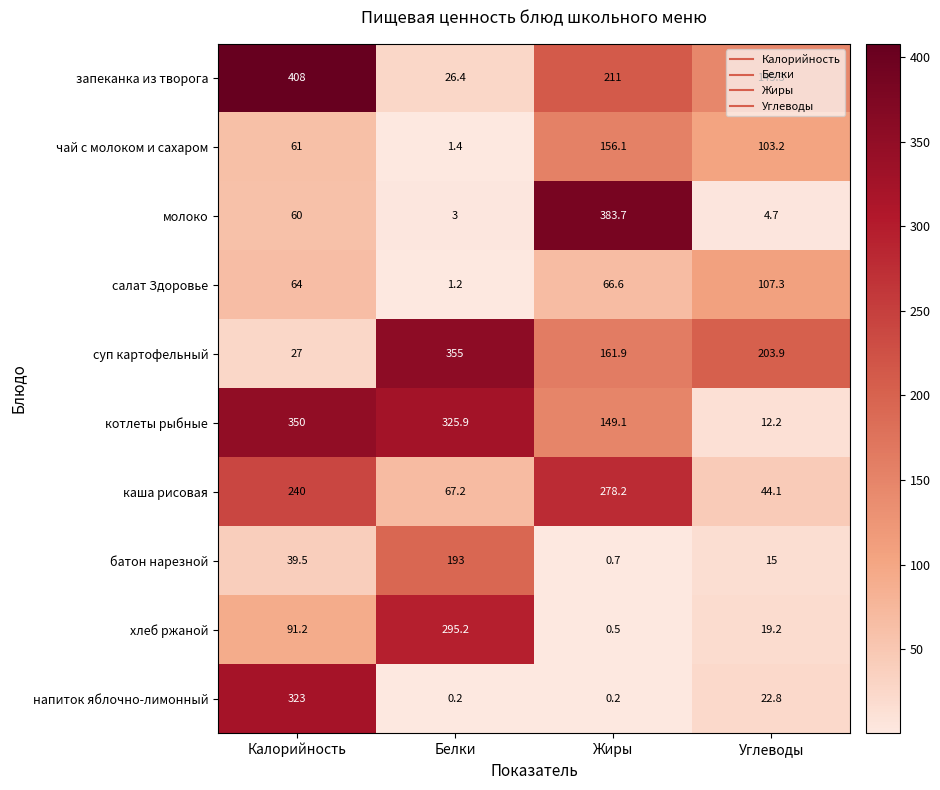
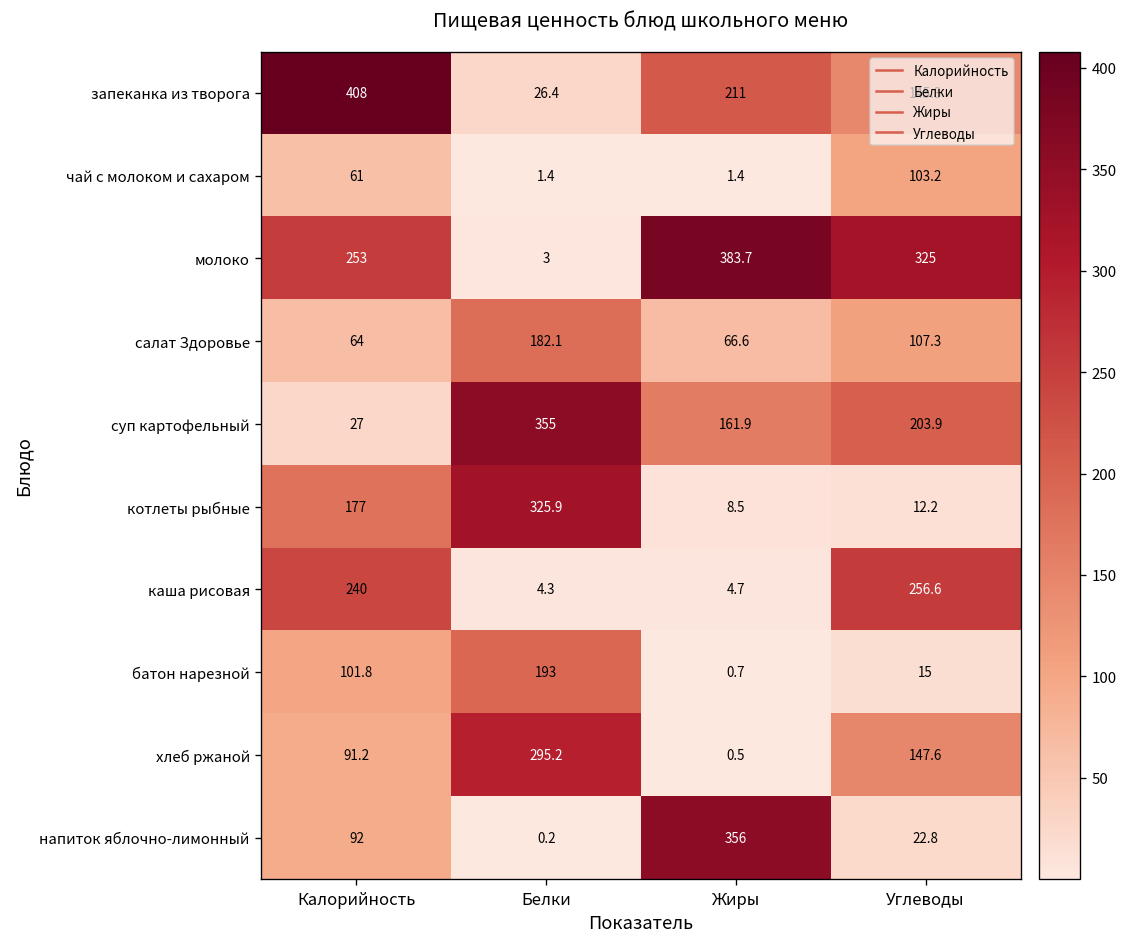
чай с молоком и сахаром, Жиры: 156.1 -> 1.4
молоко, Калорийность: 60 -> 253
молоко, Углеводы: 4.7 -> 325
салат Здоровье, Белки: 1.2 -> 182.1
котлеты рыбные, Калорийность: 350 -> 177
котлеты рыбные, Жиры: 149.1 -> 8.5
каша рисовая, Белки: 67.2 -> 4.3
каша рисовая, Жиры: 278.2 -> 4.7
каша рисовая, Углеводы: 44.1 -> 256.6
батон нарезной, Калорийность: 39.5 -> 101.8
хлеб ржаной, Углеводы: 19.2 -> 147.6
напиток яблочно-лимонный, Калорийность: 323 -> 92
напиток яблочно-лимонный, Жиры: 0.2 -> 356
